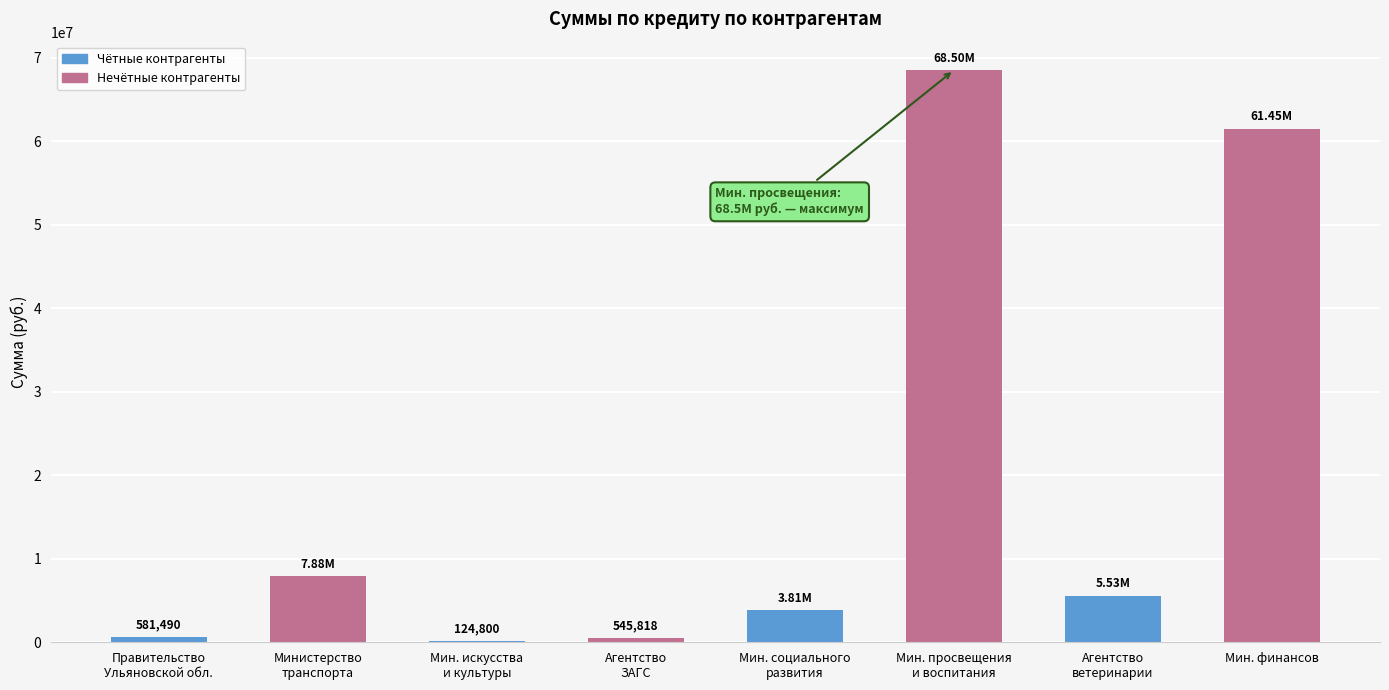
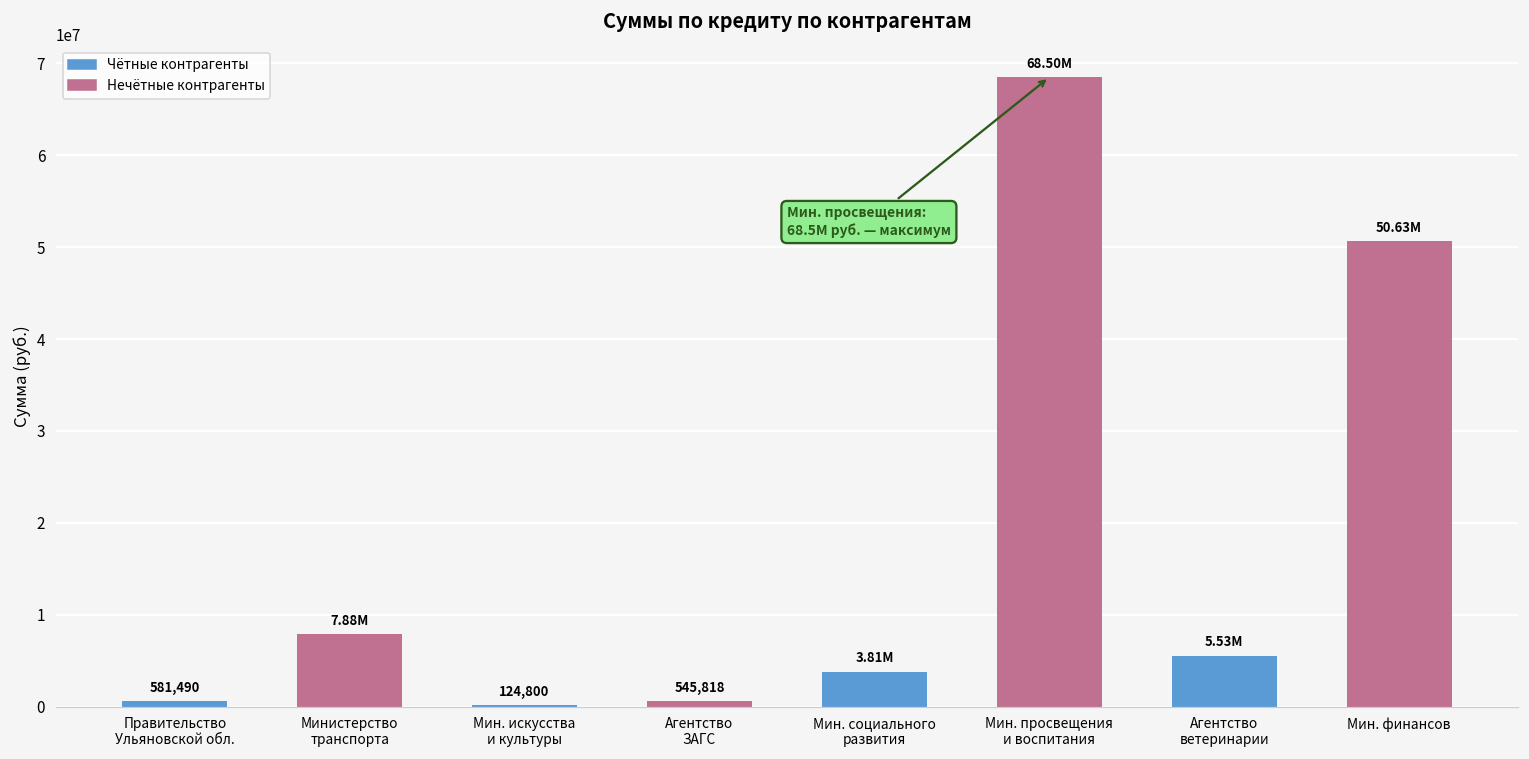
Мин. финансов: 61.45M -> 50.63M
